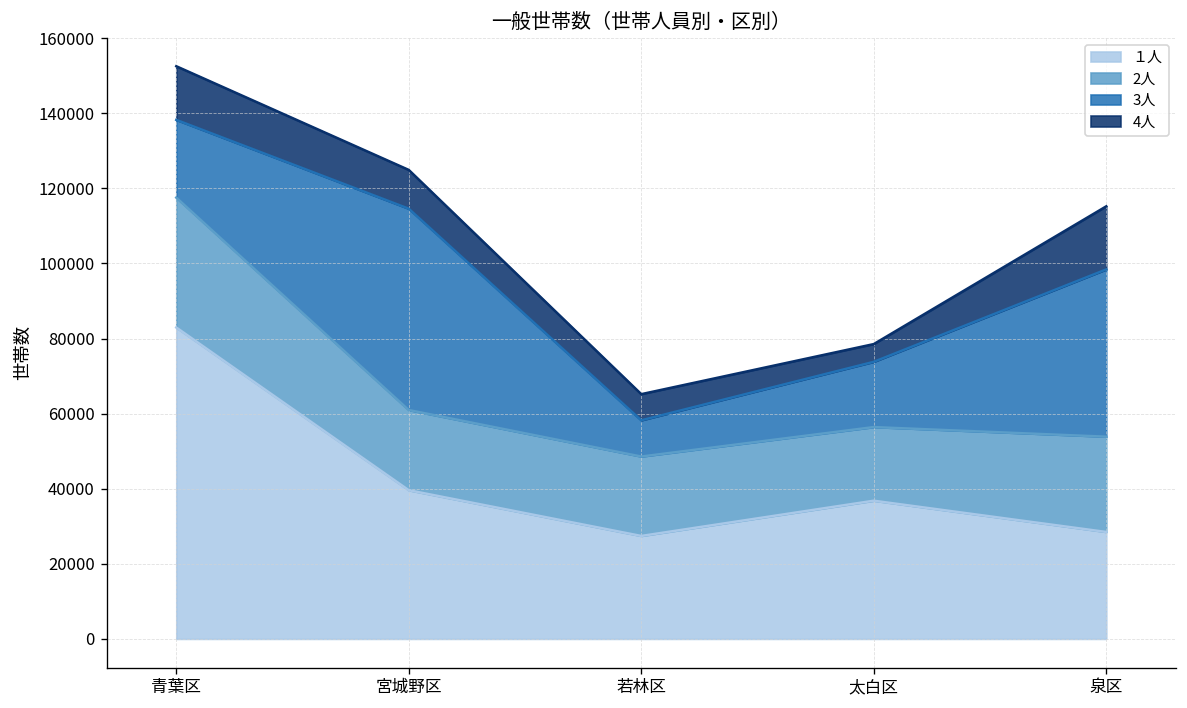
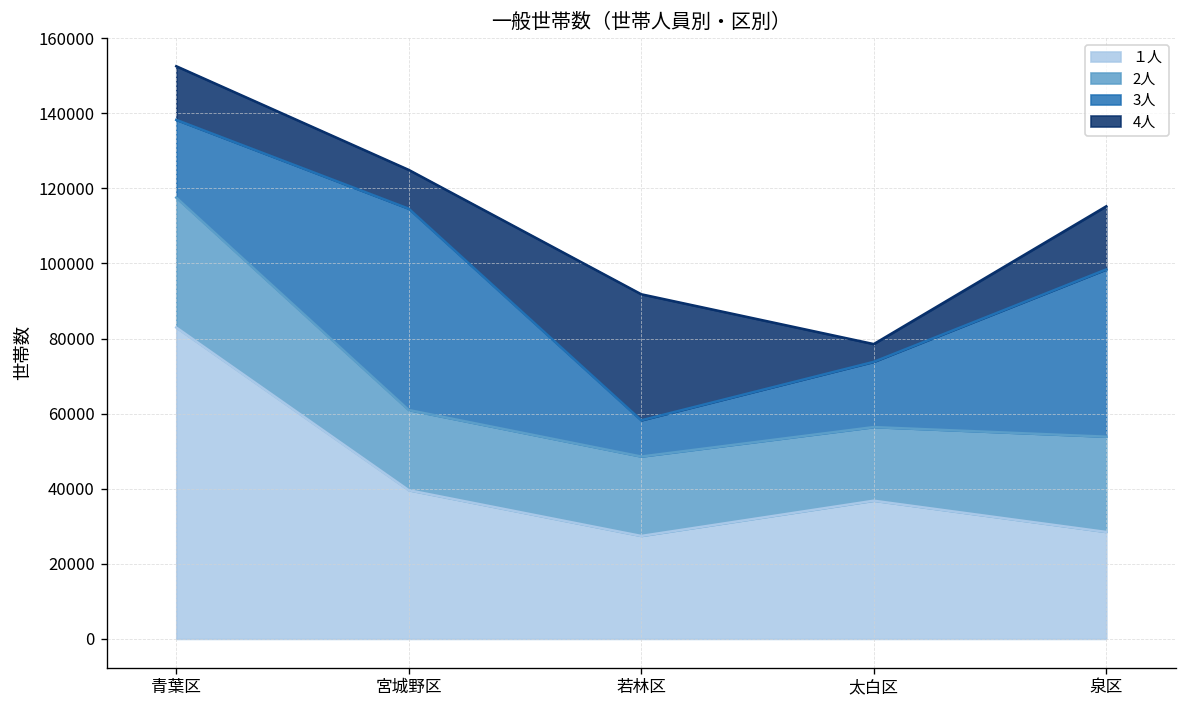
4人, 若林区: 7000 -> 34000
